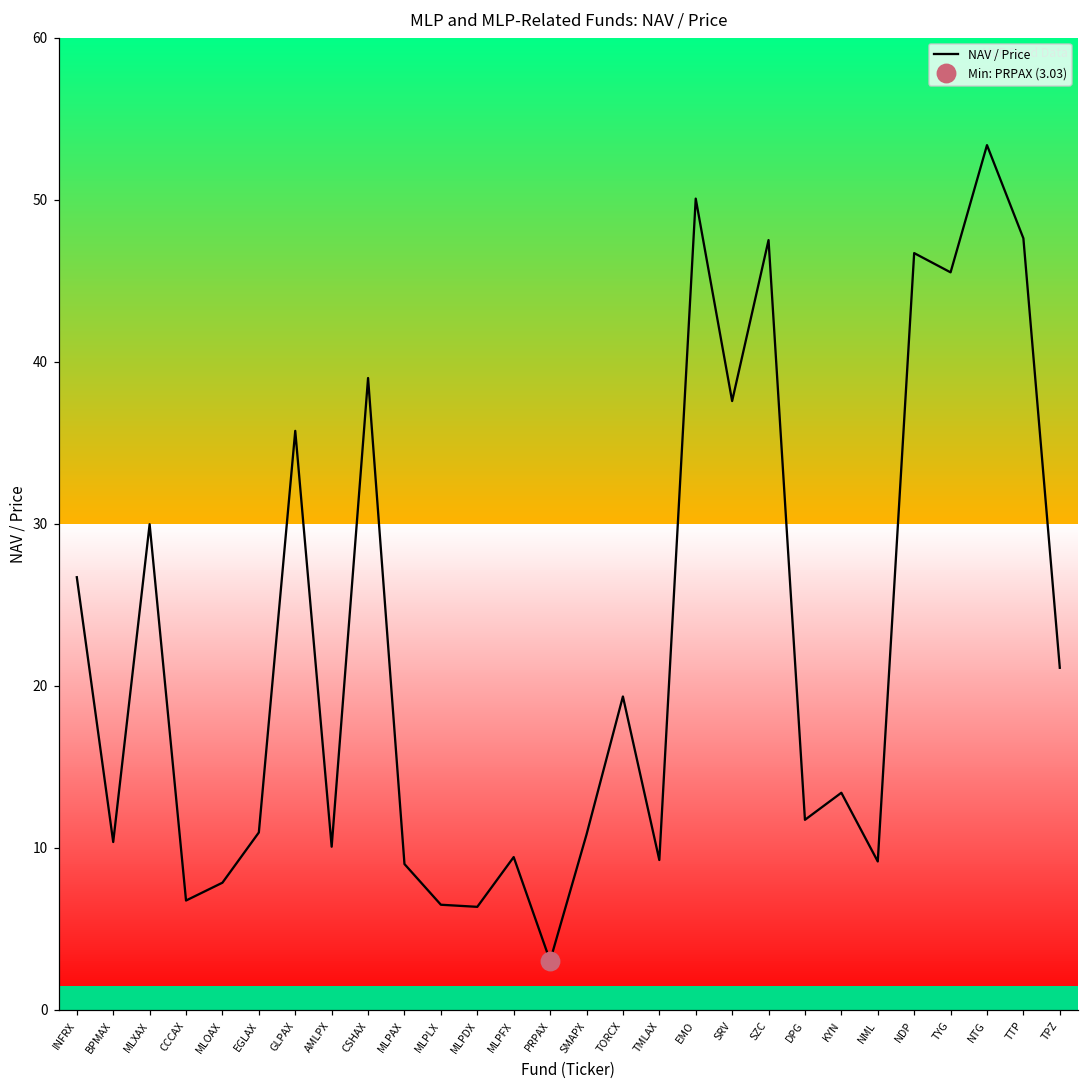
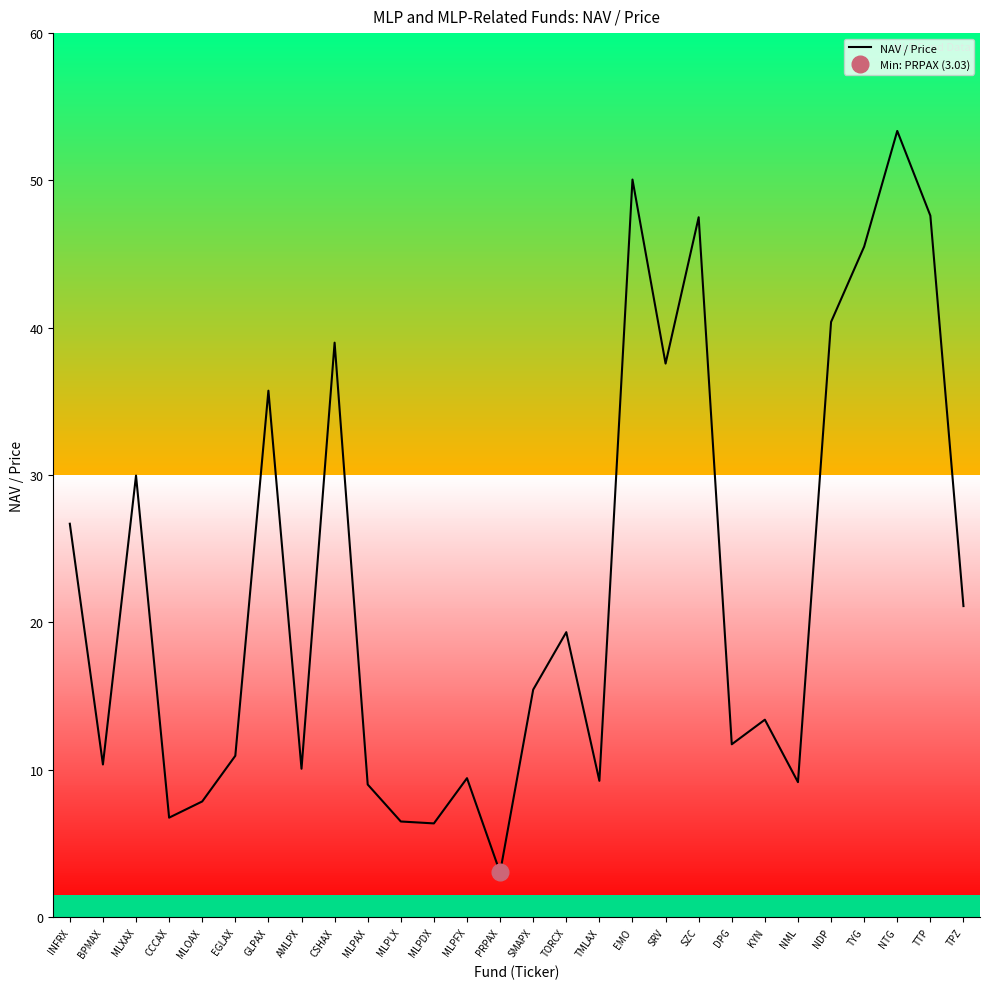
NAV / Price, SMAPX: 10.8 -> 15.4
NAV / Price, NDP: 46.7 -> 40.4
